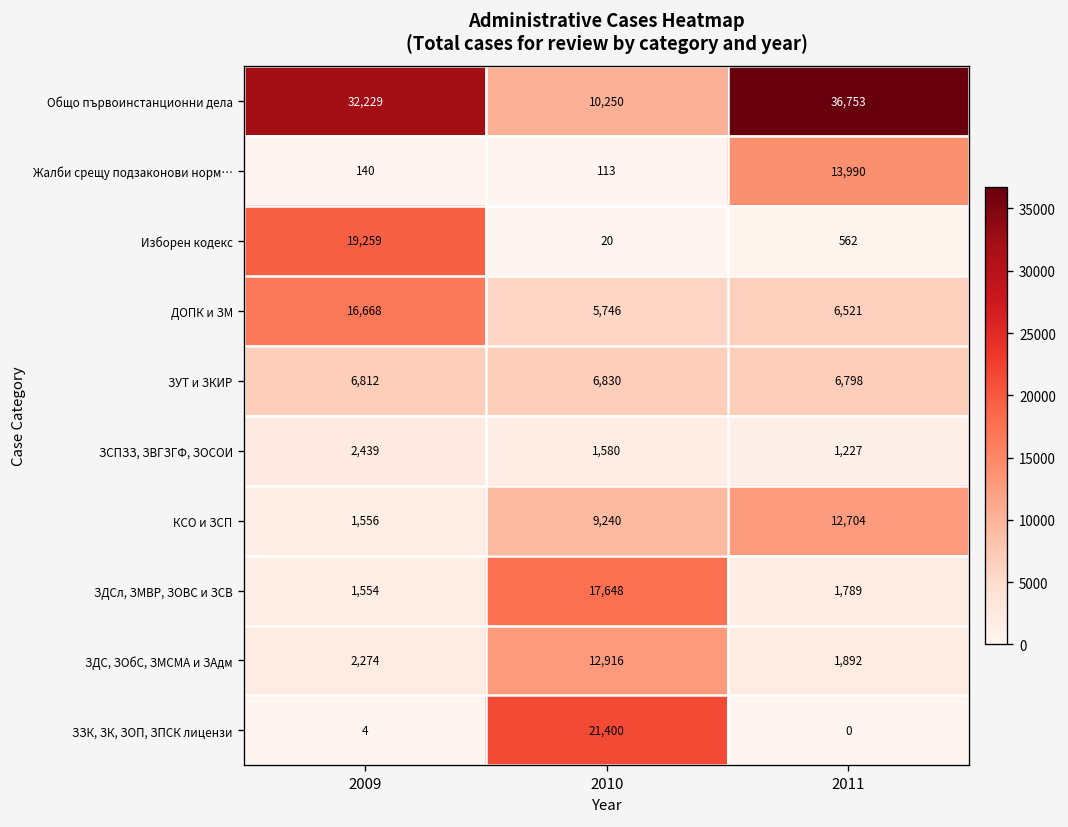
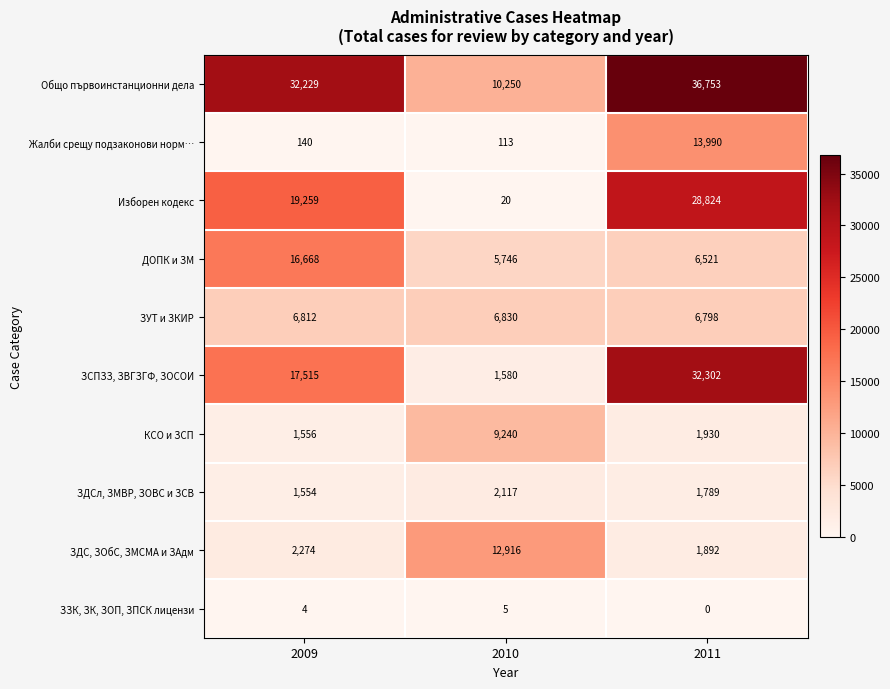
Изборен кодекс, 2011: 562 -> 28,824
ЗСПЗЗ, ЗВГЗГФ, ЗОСОИ, 2009: 2,439 -> 17,515
ЗСПЗЗ, ЗВГЗГФ, ЗОСОИ, 2011: 1,227 -> 32,302
КСО и ЗСП, 2011: 12,704 -> 1,930
ЗДСл, ЗМВР, ЗОВС и ЗСВ, 2010: 17,648 -> 2,117
ЗЗК, ЗК, ЗОП, ЗПСК лицензи, 2010: 21,400 -> 5
